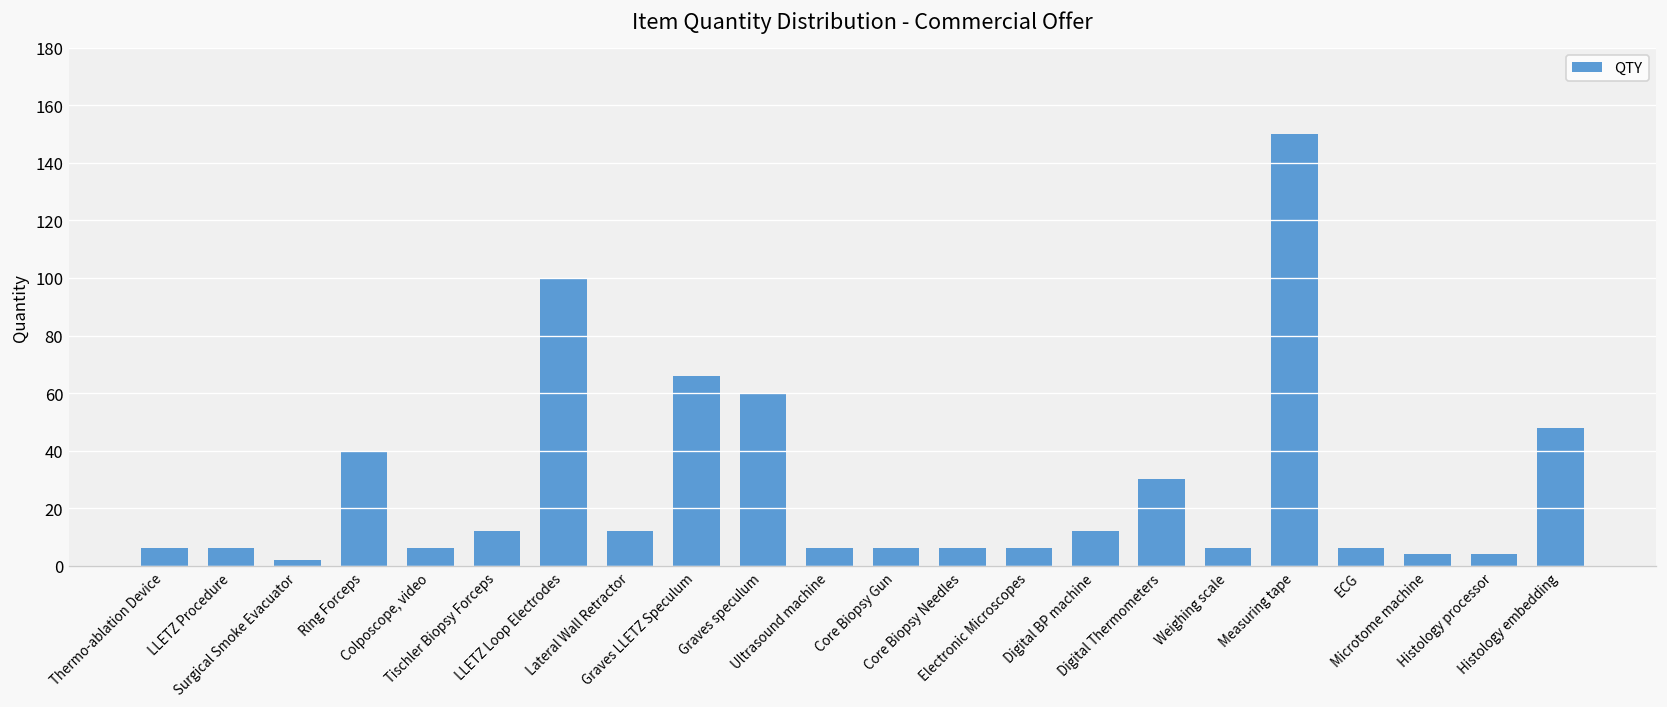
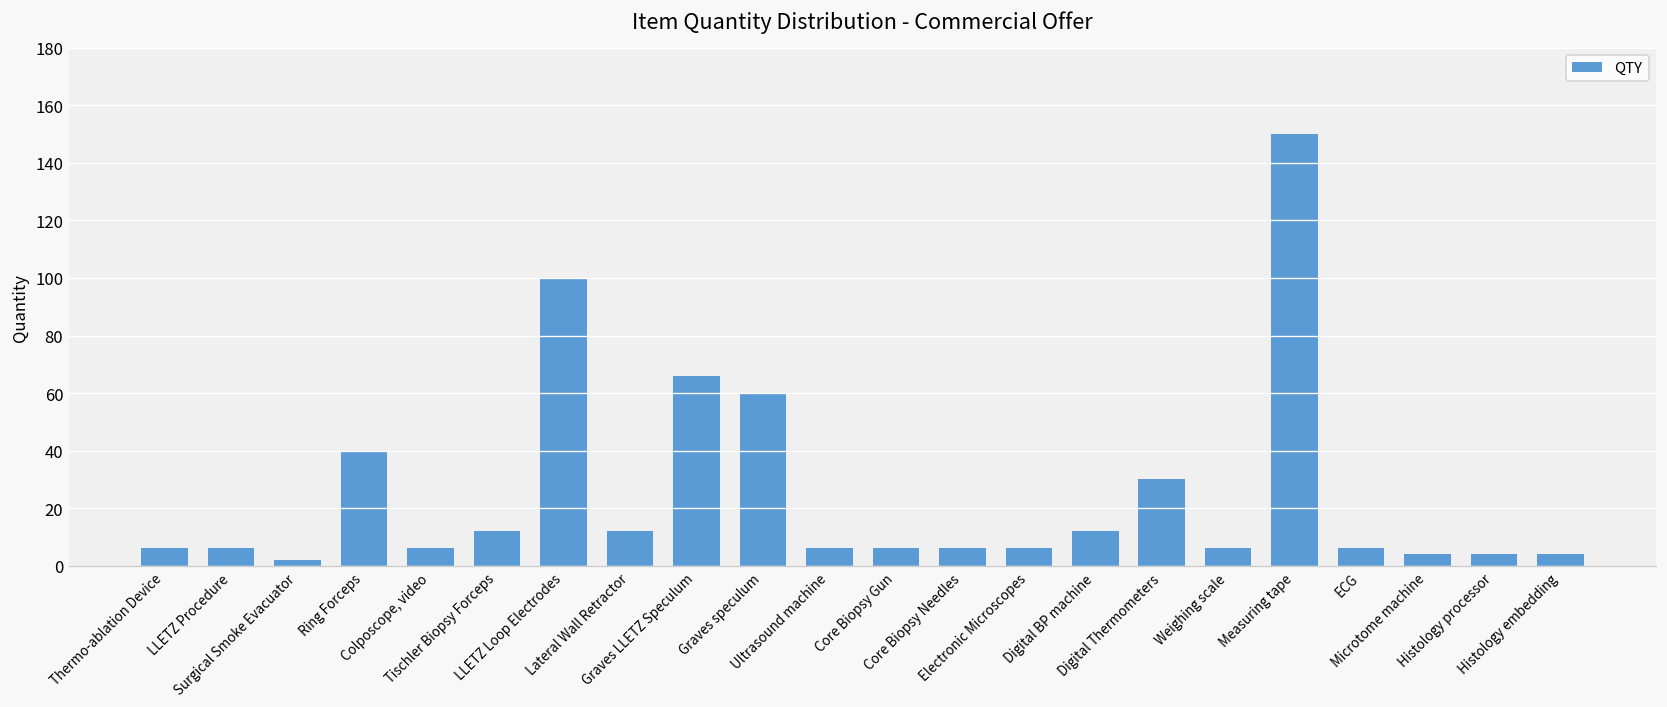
Histology embedding: 48 -> 4
